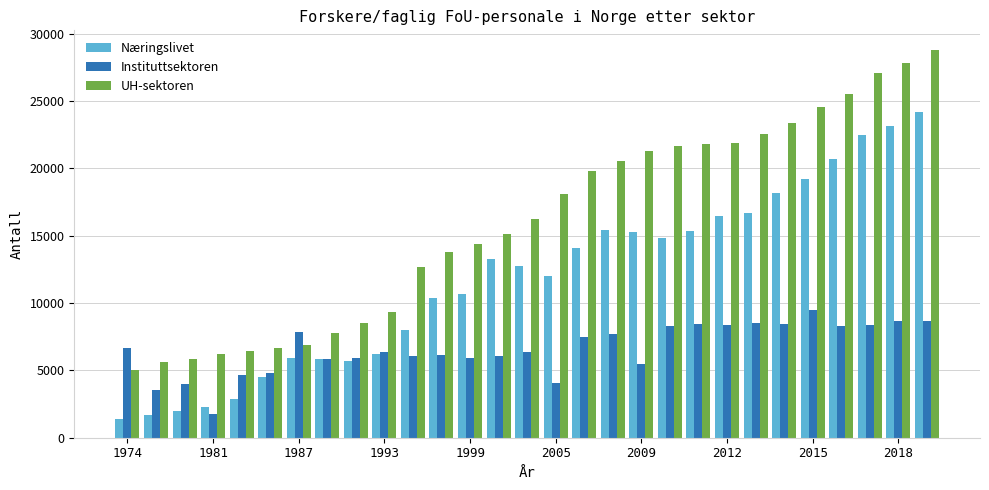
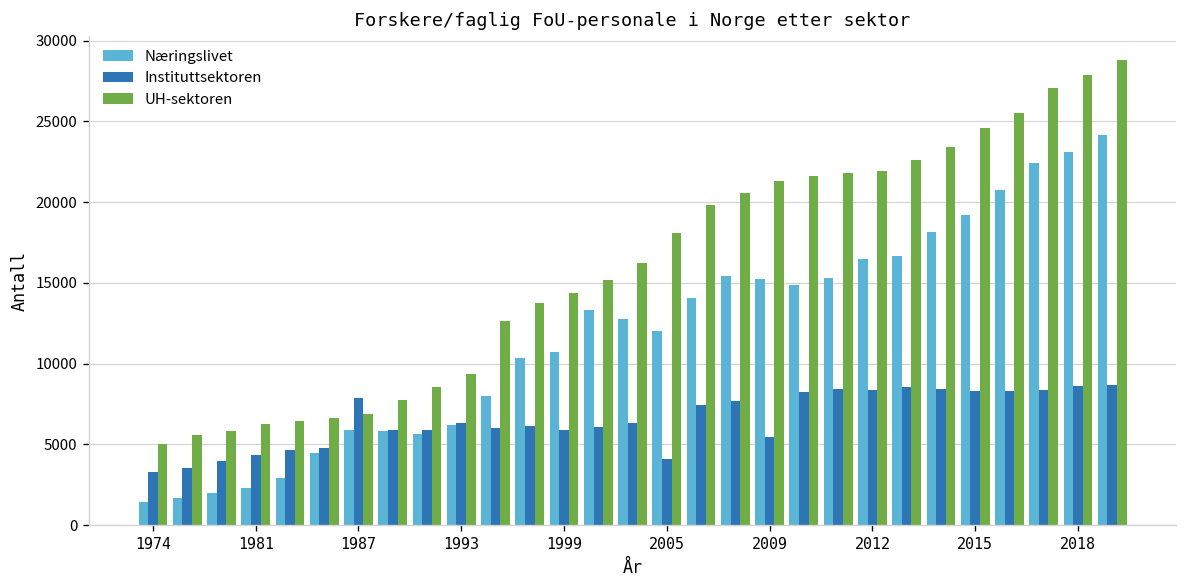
Instituttsektoren, 1974: 6700 -> 3300
Instituttsektoren, 1981: 1800 -> 4400
Instituttsektoren, 2015: 9500 -> 8300
